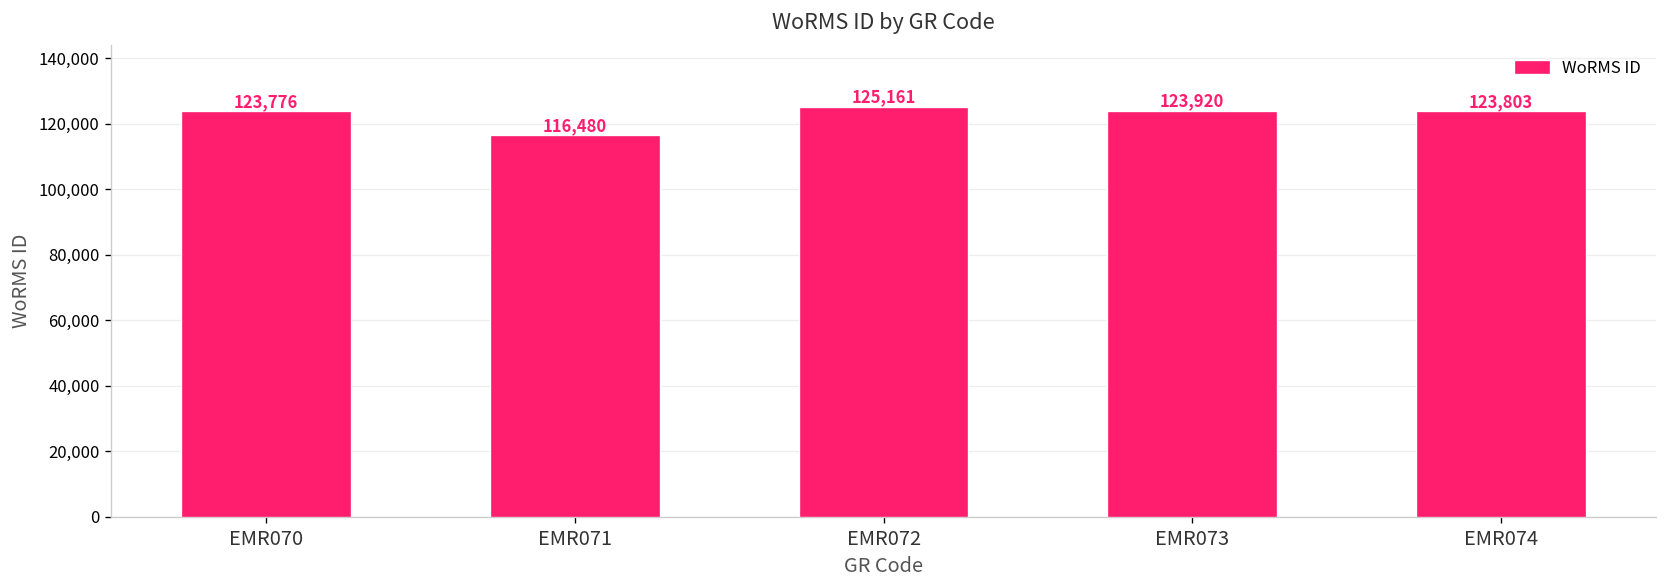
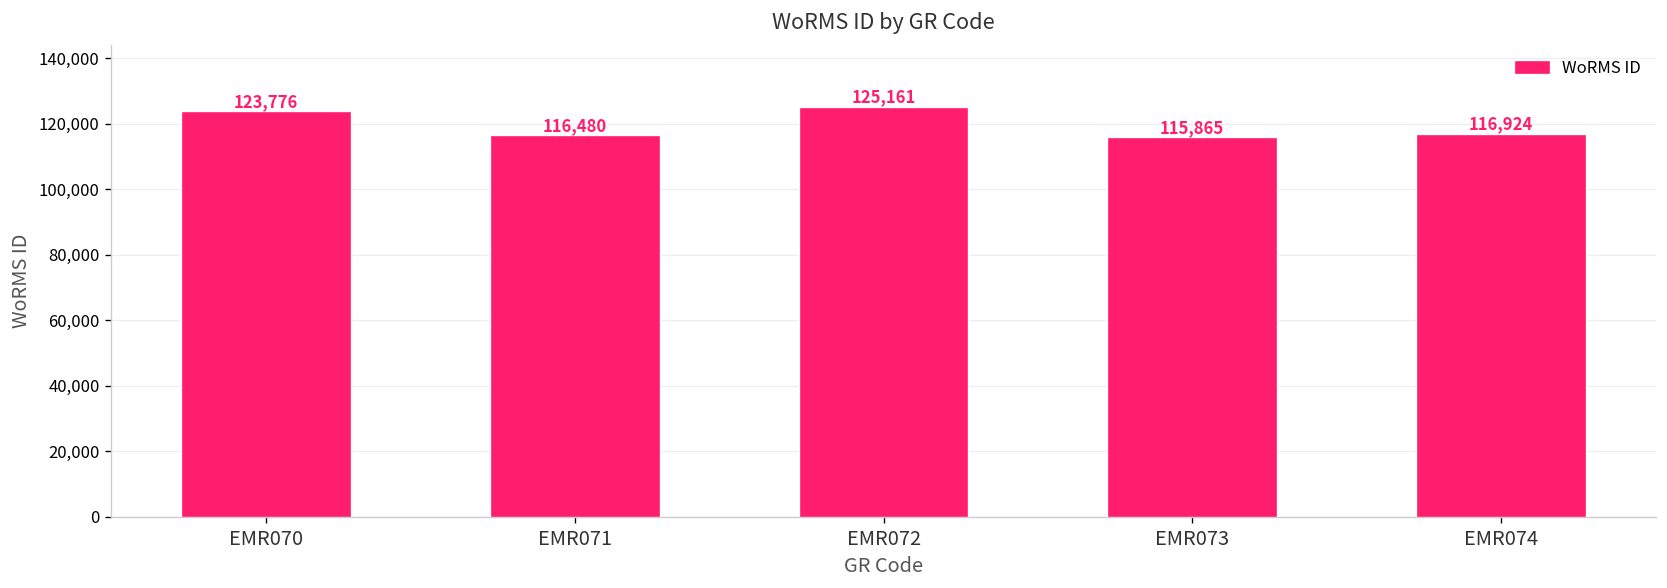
EMR073: 123,920 -> 115,865
EMR074: 123,803 -> 116,924
